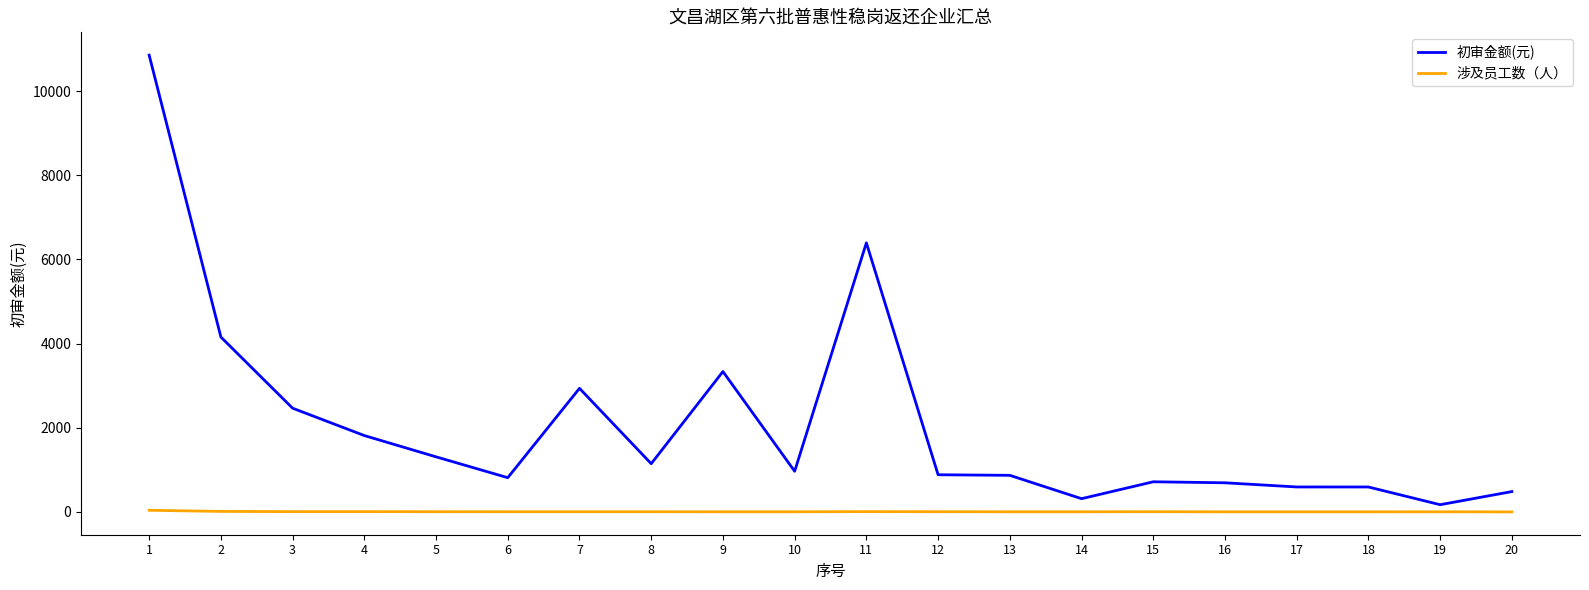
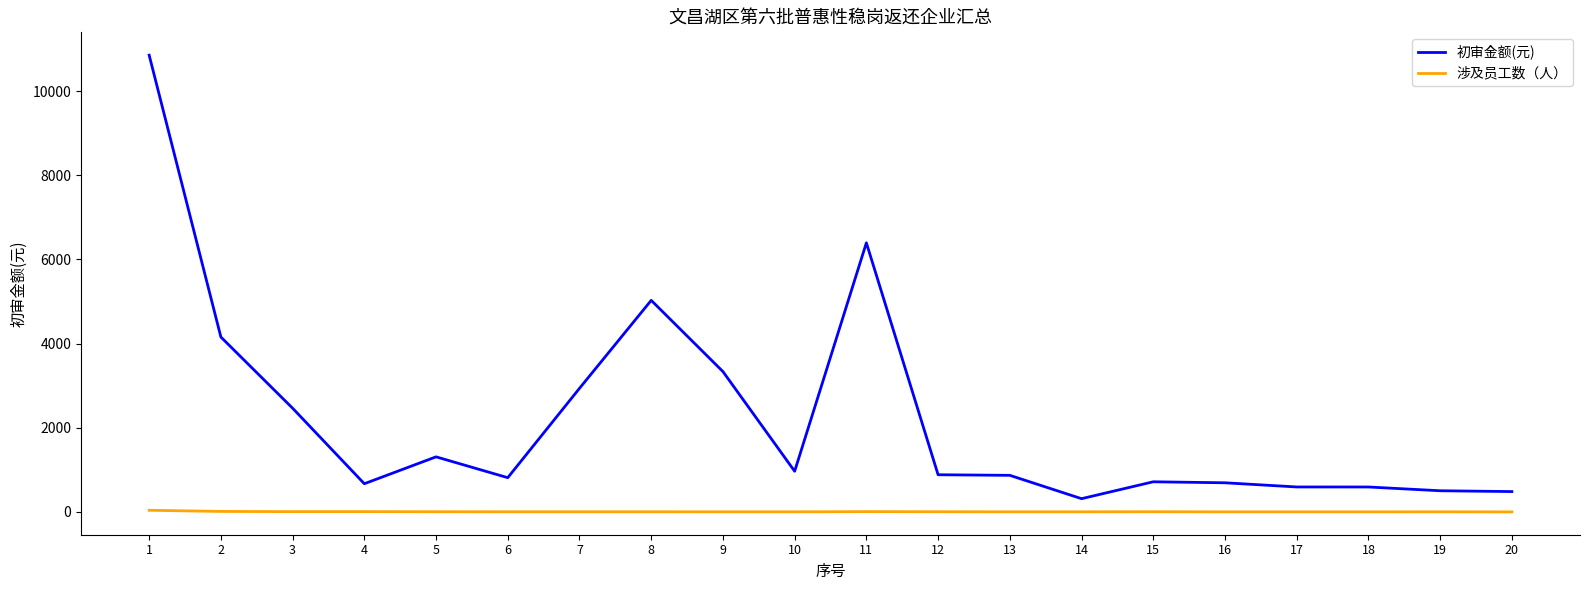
初审金额(元), 4: 1800 -> 700
初审金额(元), 8: 1100 -> 5000
初审金额(元), 19: 200 -> 500
